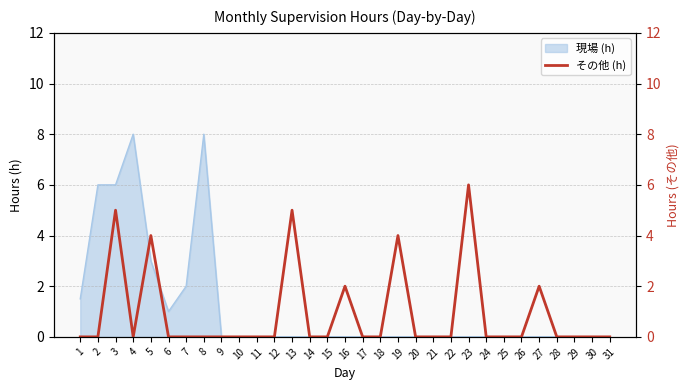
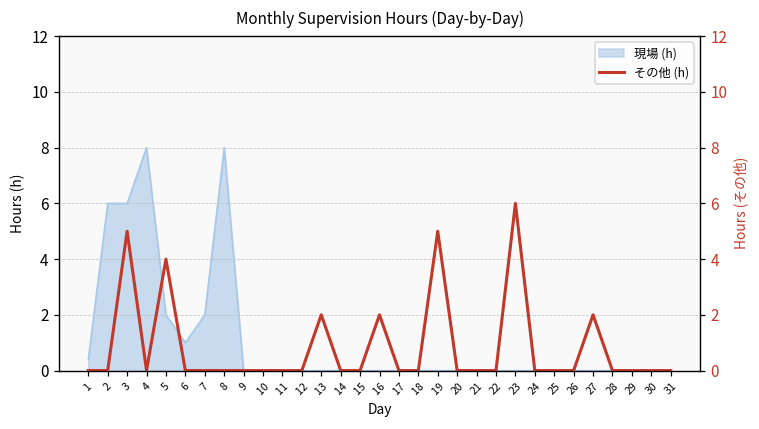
現場 (h), 1: 1.5 -> 0.4
現場 (h), 5: 3 -> 2
その他 (h), 13: 5 -> 2
その他 (h), 19: 4 -> 5
